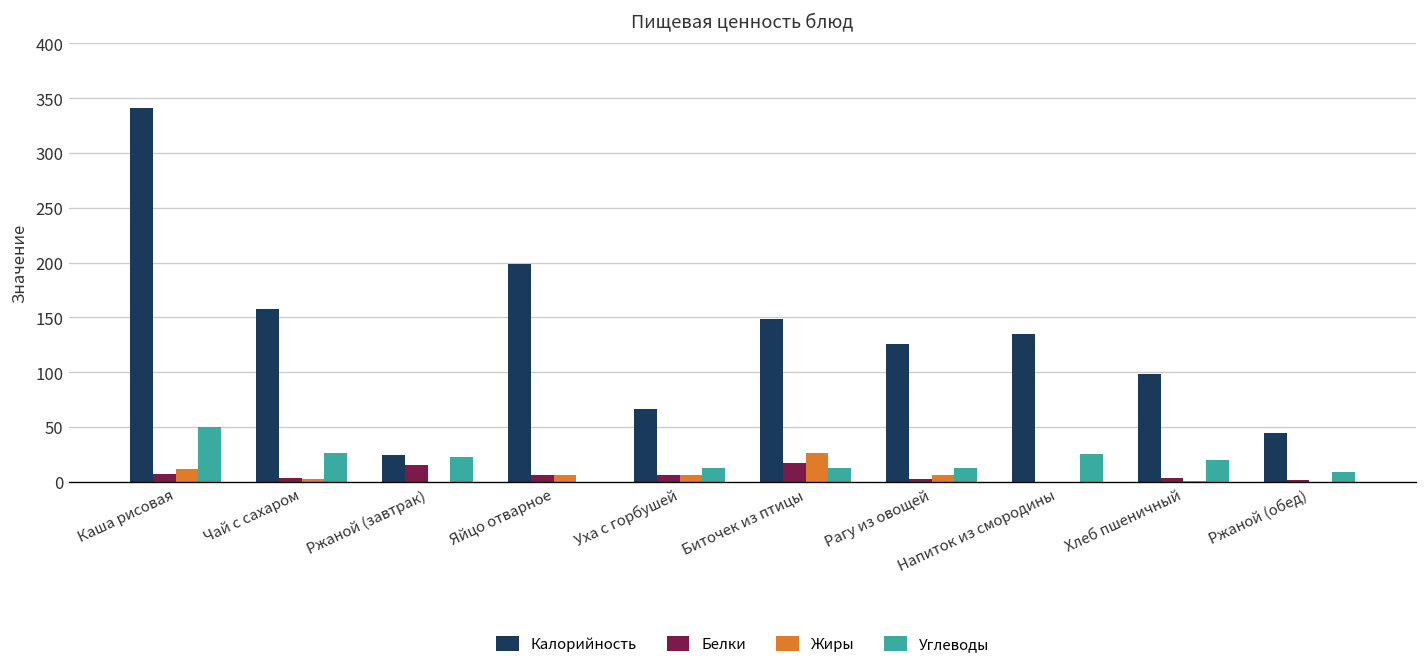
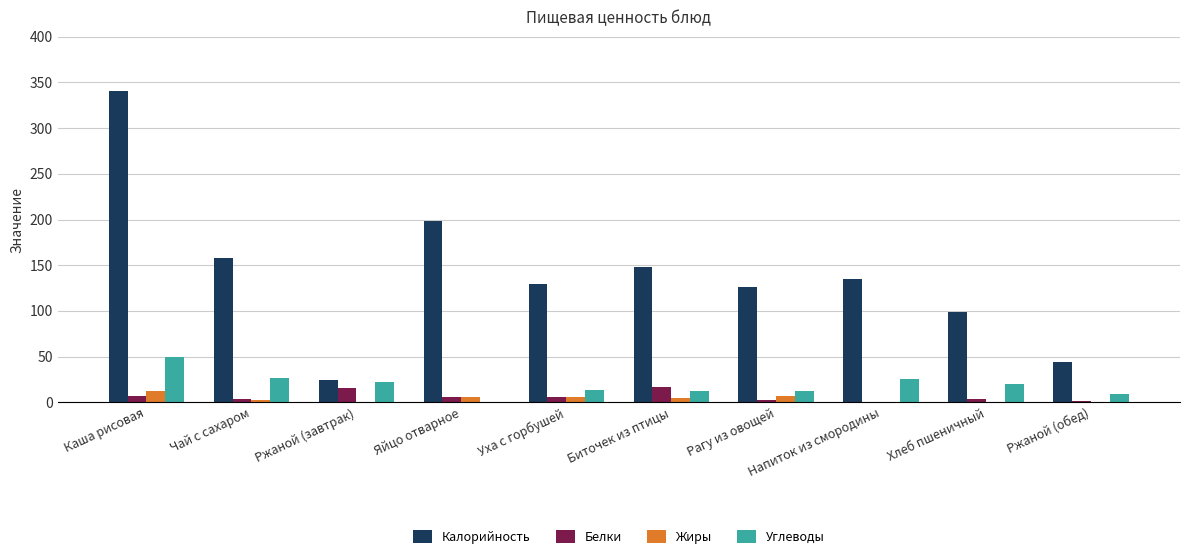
Калорийность, Уха с горбушей: 70 -> 130
Жиры, Биточек из птицы: 30 -> 10
